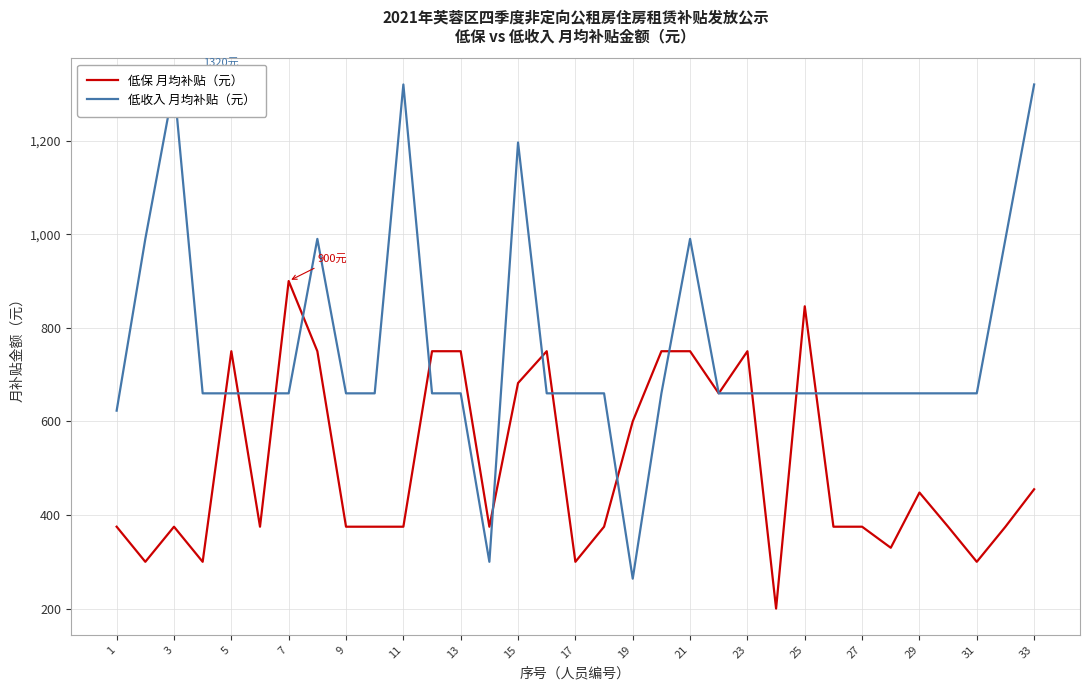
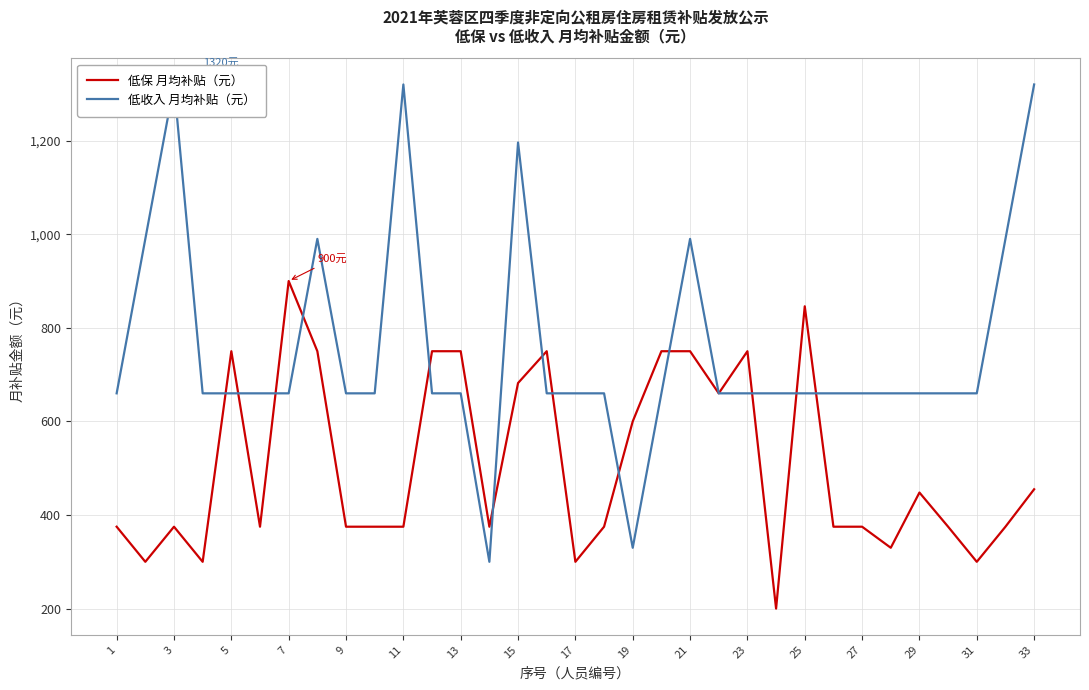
低收入 月均补贴（元）, 1: 620 -> 660
低收入 月均补贴（元）, 19: 260 -> 330
